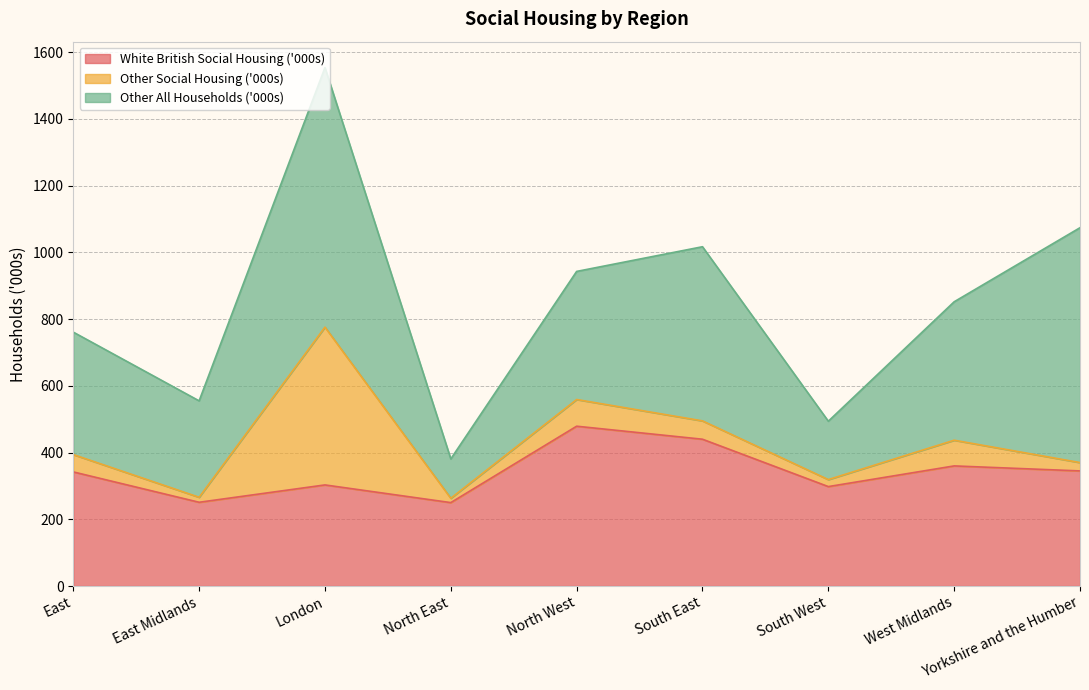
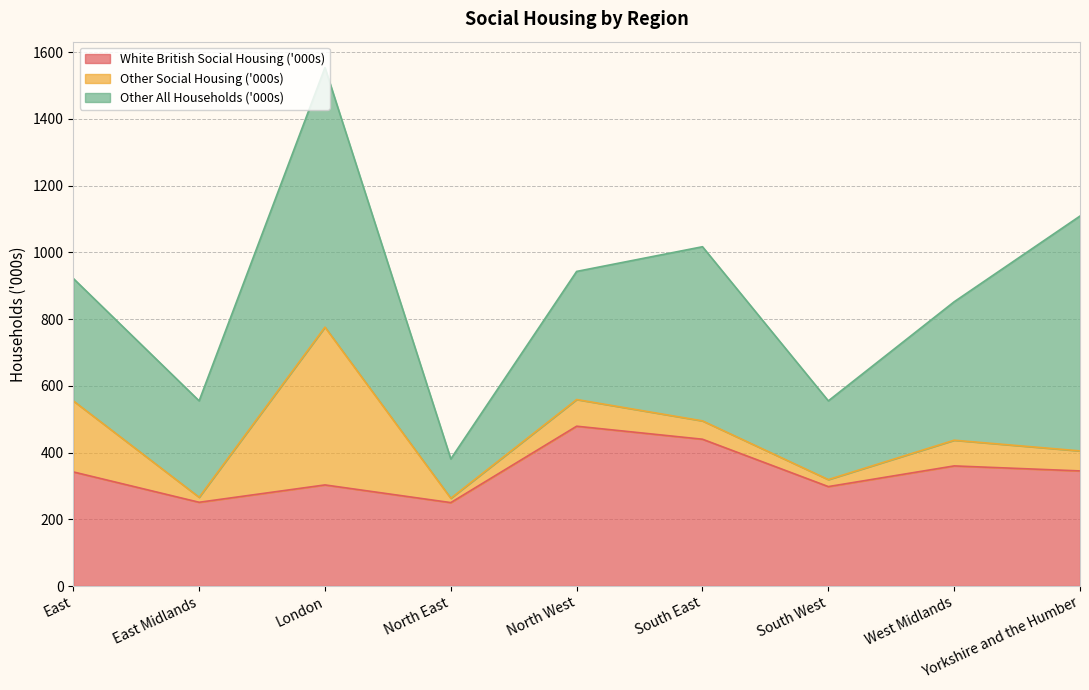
Other Social Housing ('000s), East: 50 -> 210
Other All Households ('000s), South West: 180 -> 240
Other Social Housing ('000s), Yorkshire and the Humber: 30 -> 60
